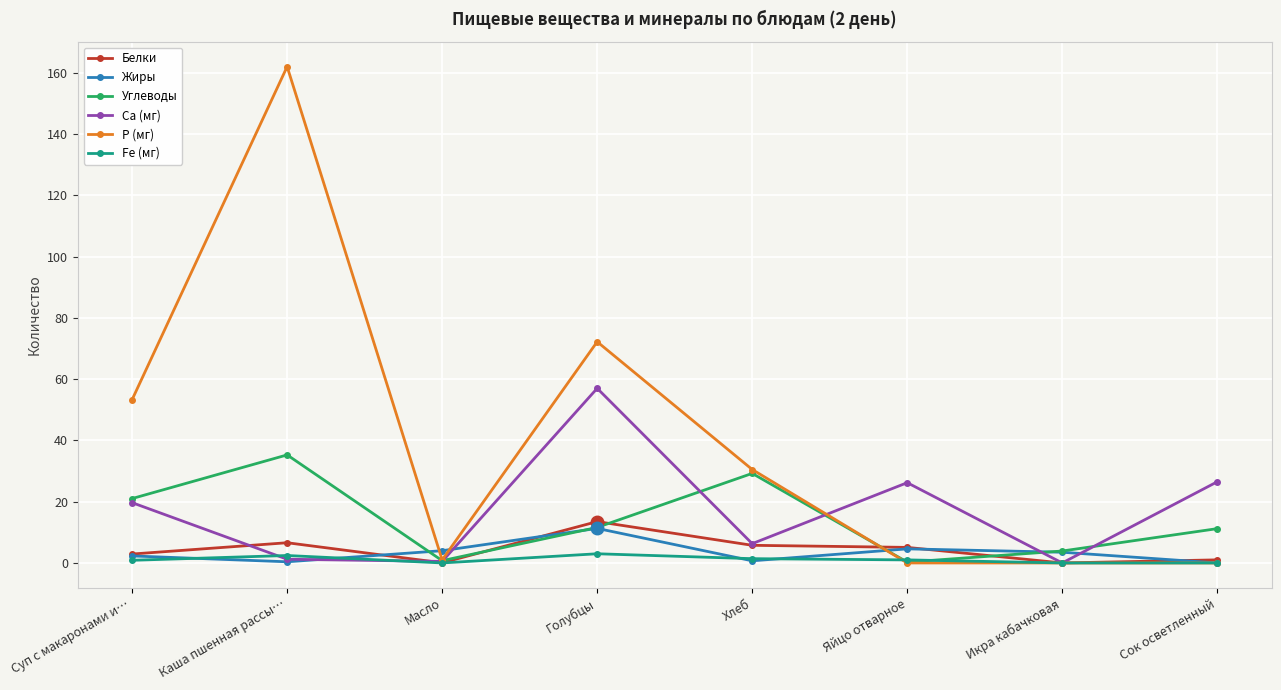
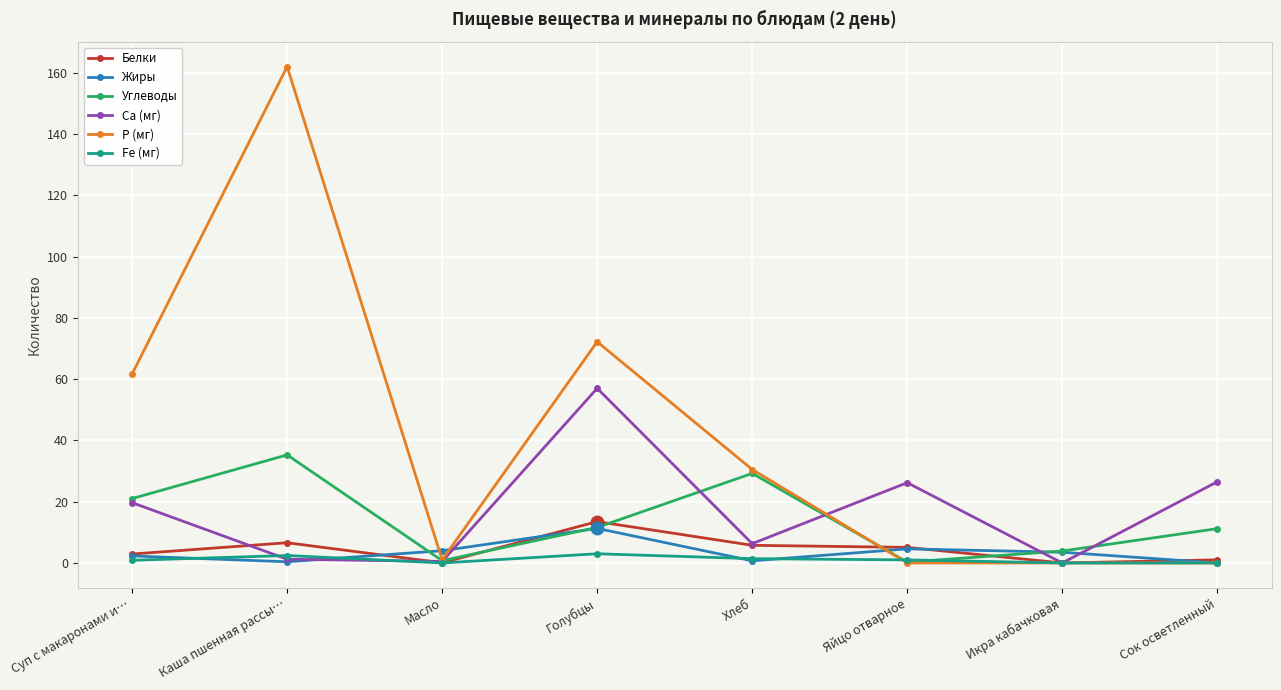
Р (мг), Суп с макаронами и…: 53 -> 62
